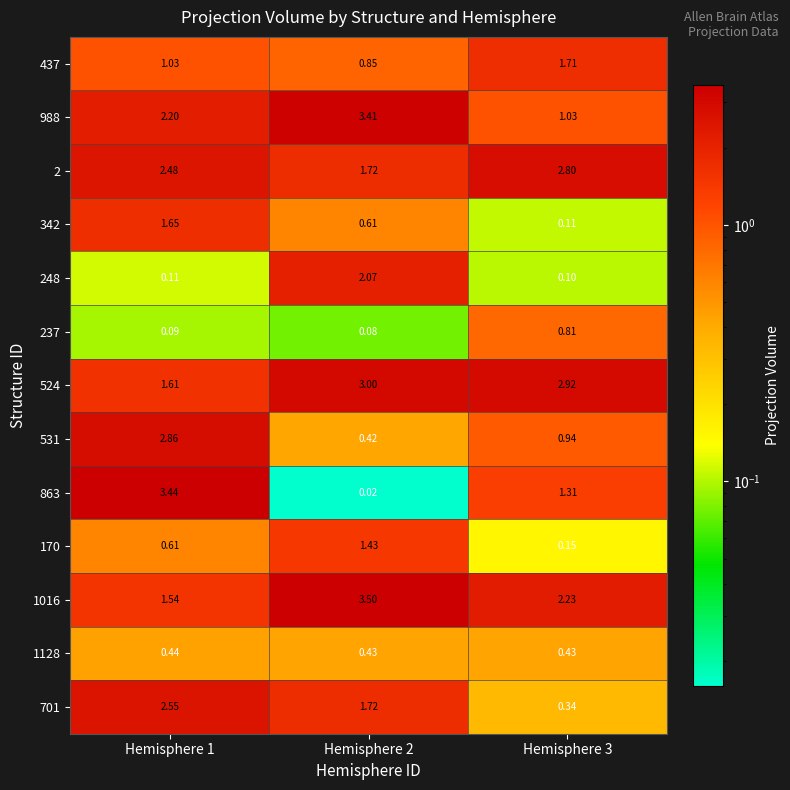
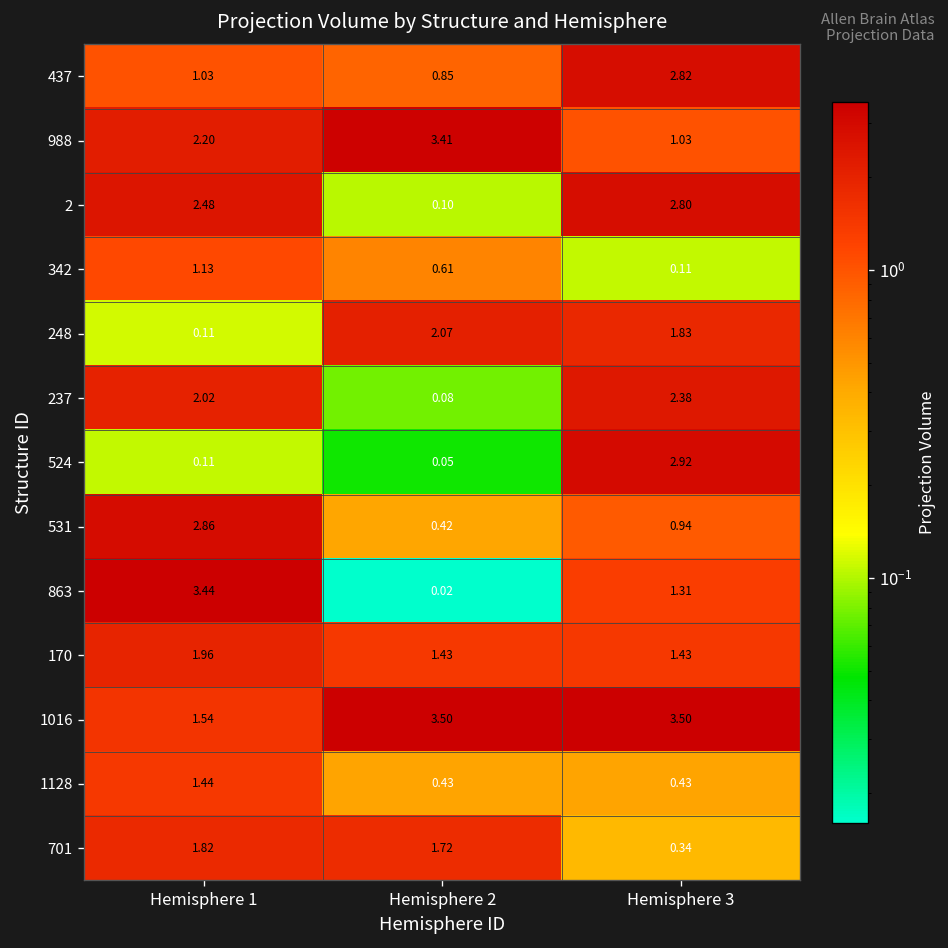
437, Hemisphere 3: 1.71 -> 2.82
2, Hemisphere 2: 1.72 -> 0.10
342, Hemisphere 1: 1.65 -> 1.13
248, Hemisphere 3: 0.10 -> 1.83
237, Hemisphere 1: 0.09 -> 2.02
237, Hemisphere 3: 0.81 -> 2.38
524, Hemisphere 1: 1.61 -> 0.11
524, Hemisphere 2: 3.00 -> 0.05
170, Hemisphere 1: 0.61 -> 1.96
170, Hemisphere 3: 0.15 -> 1.43
1016, Hemisphere 3: 2.23 -> 3.50
1128, Hemisphere 1: 0.44 -> 1.44
701, Hemisphere 1: 2.55 -> 1.82
